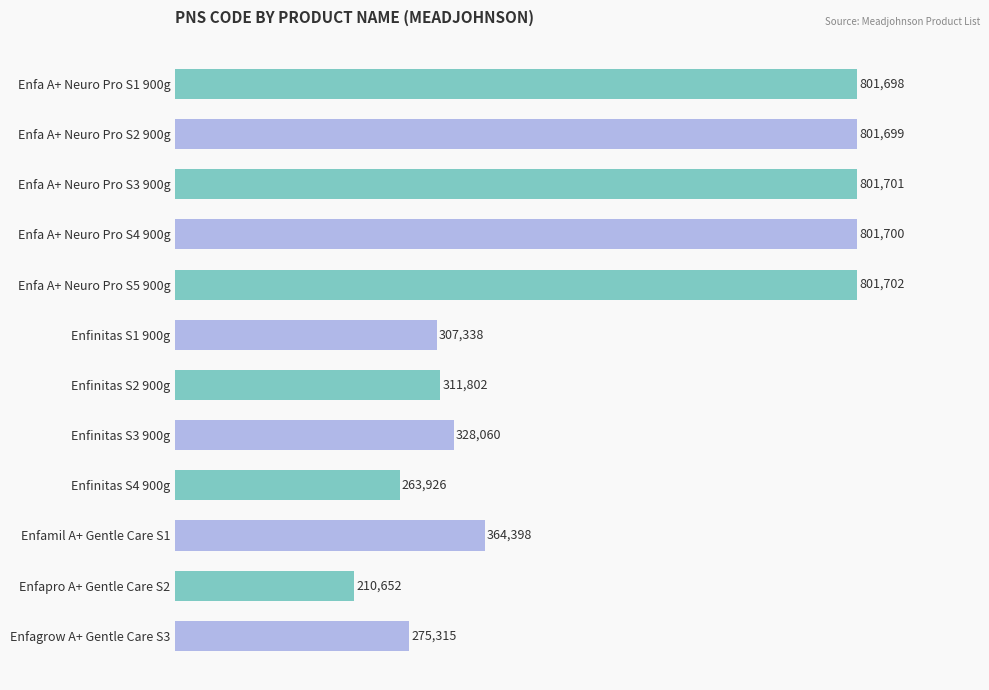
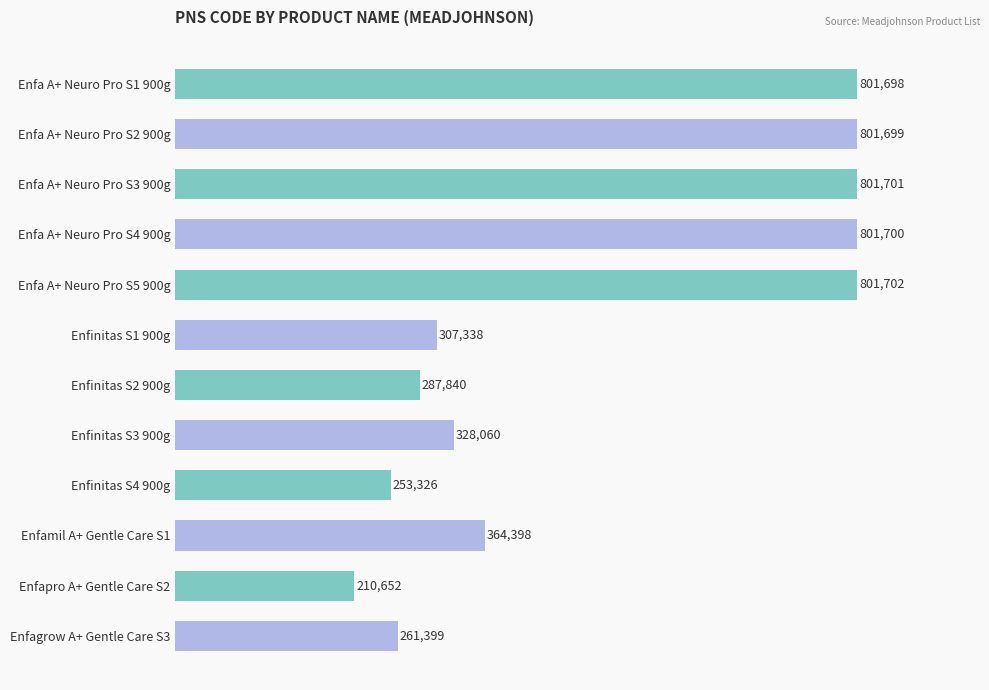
Enfinitas S2 900g: 311,802 -> 287,840
Enfinitas S4 900g: 263,926 -> 253,326
Enfagrow A+ Gentle Care S3: 275,315 -> 261,399
